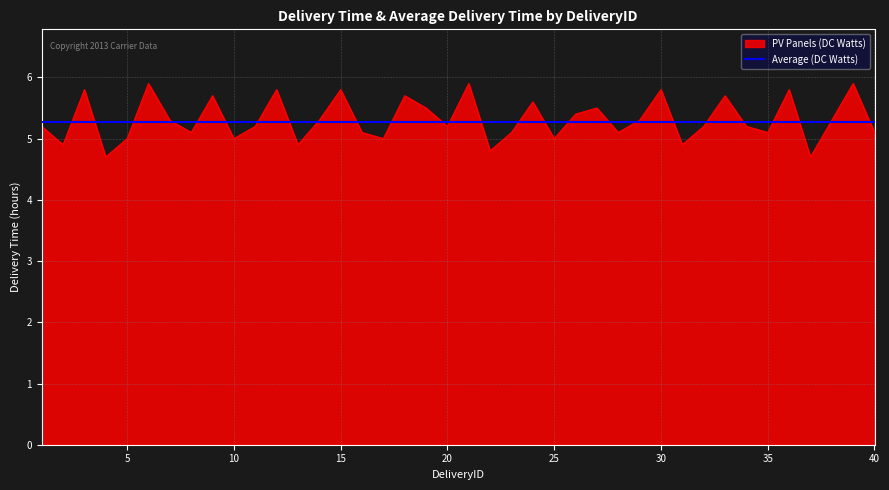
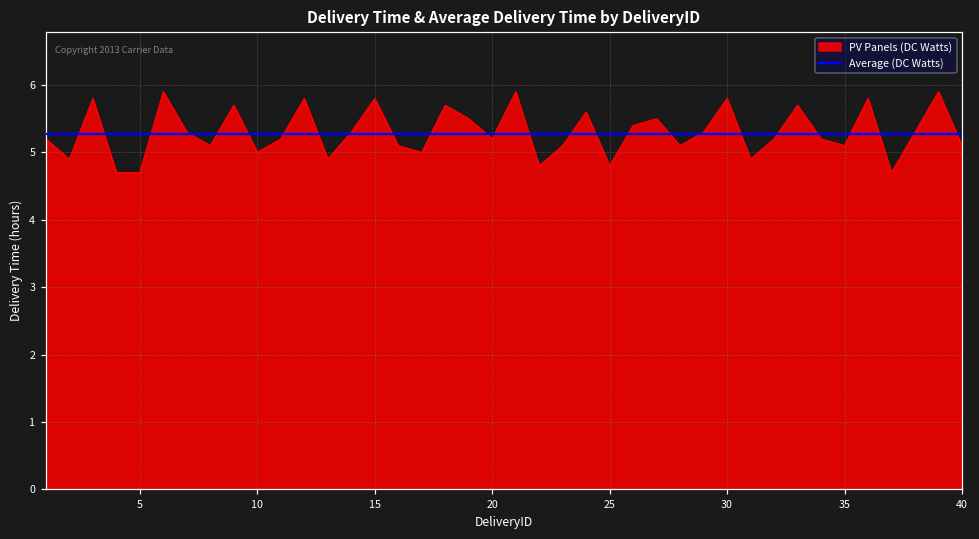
PV Panels (DC Watts), 5: 5.0 -> 4.7
PV Panels (DC Watts), 25: 5.0 -> 4.8
